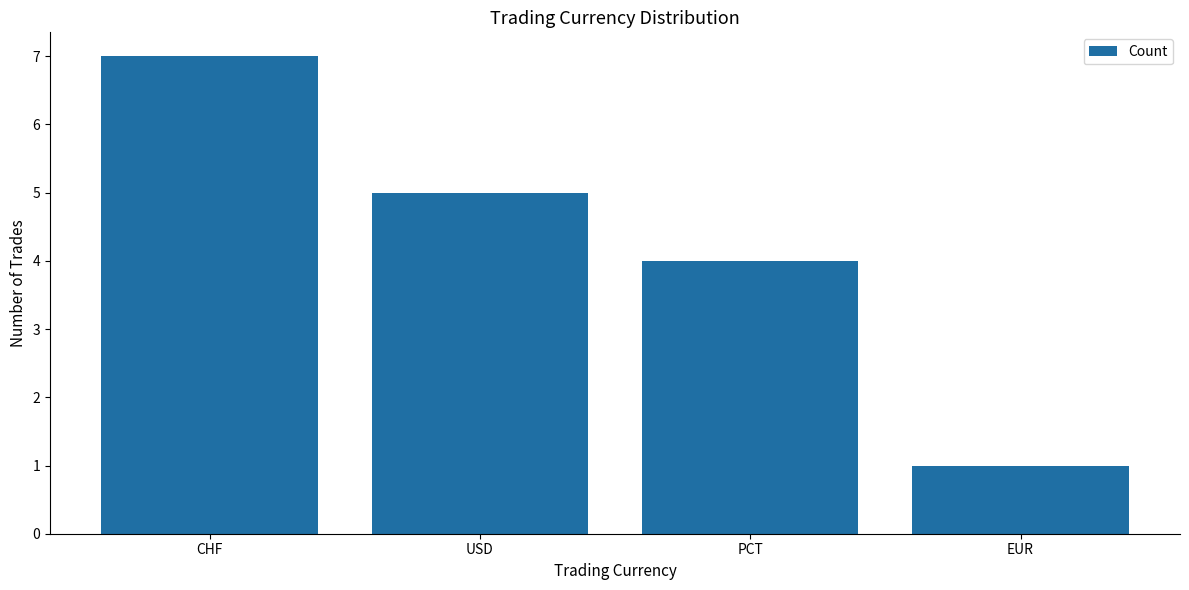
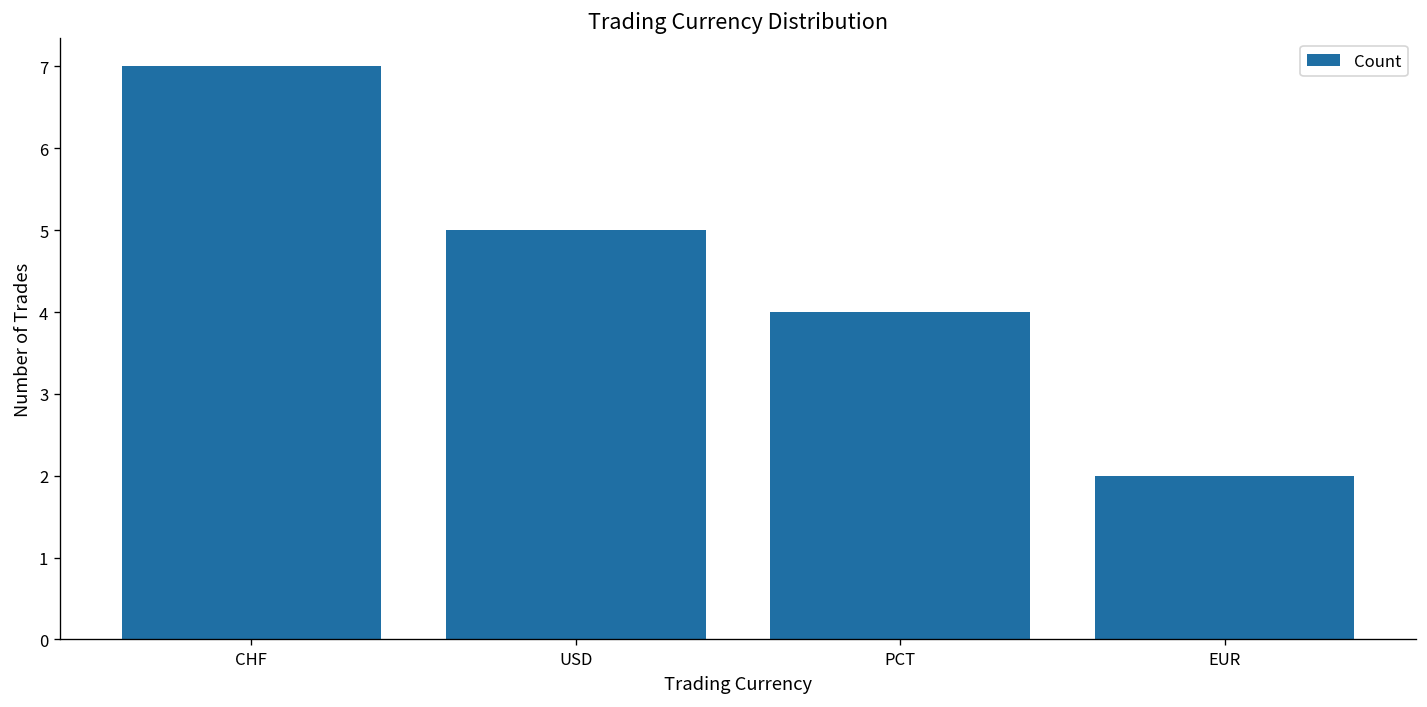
EUR: 1 -> 2
